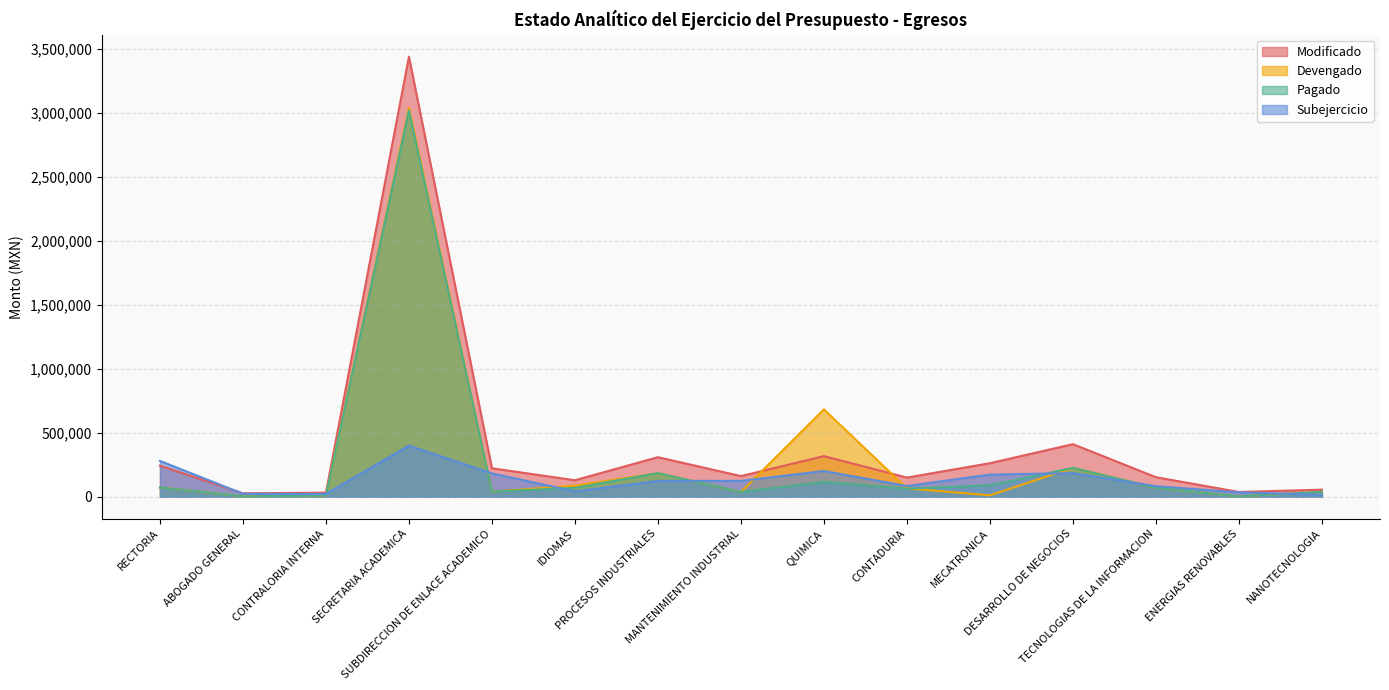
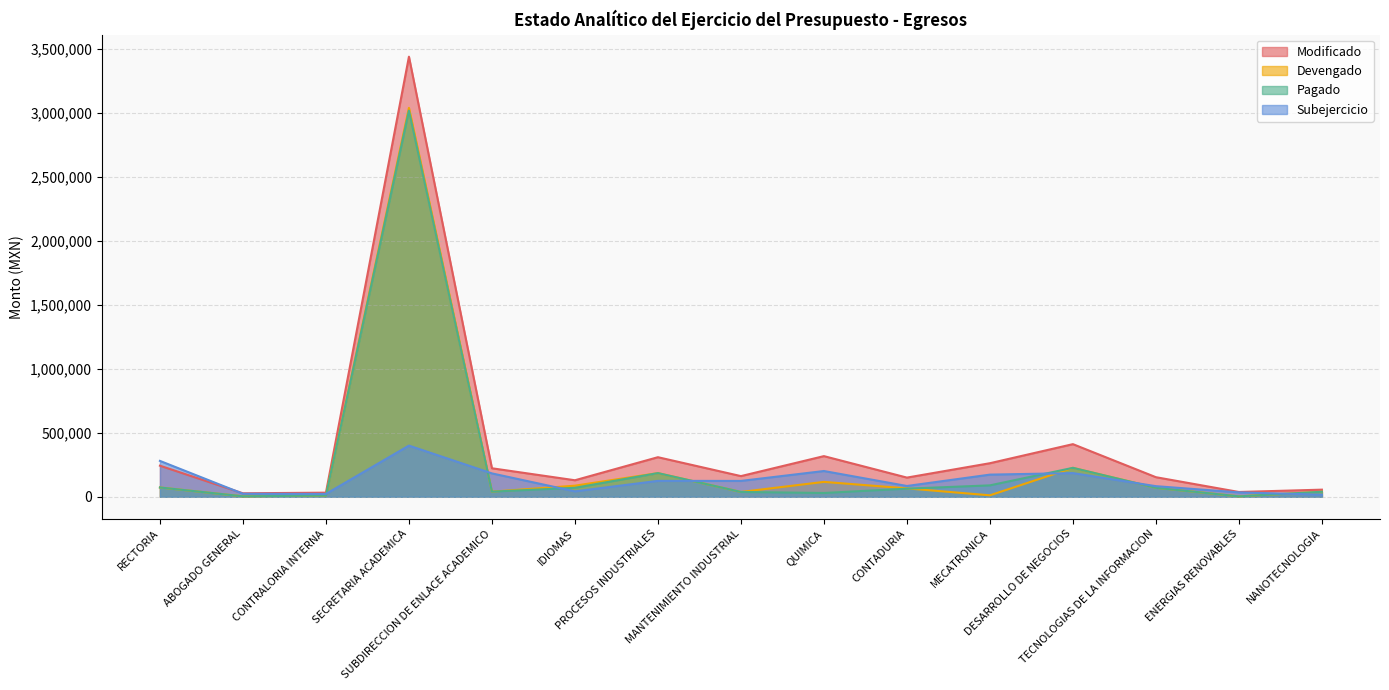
Devengado, QUIMICA: 680,000 -> 120,000
Pagado, QUIMICA: 120,000 -> 30,000
